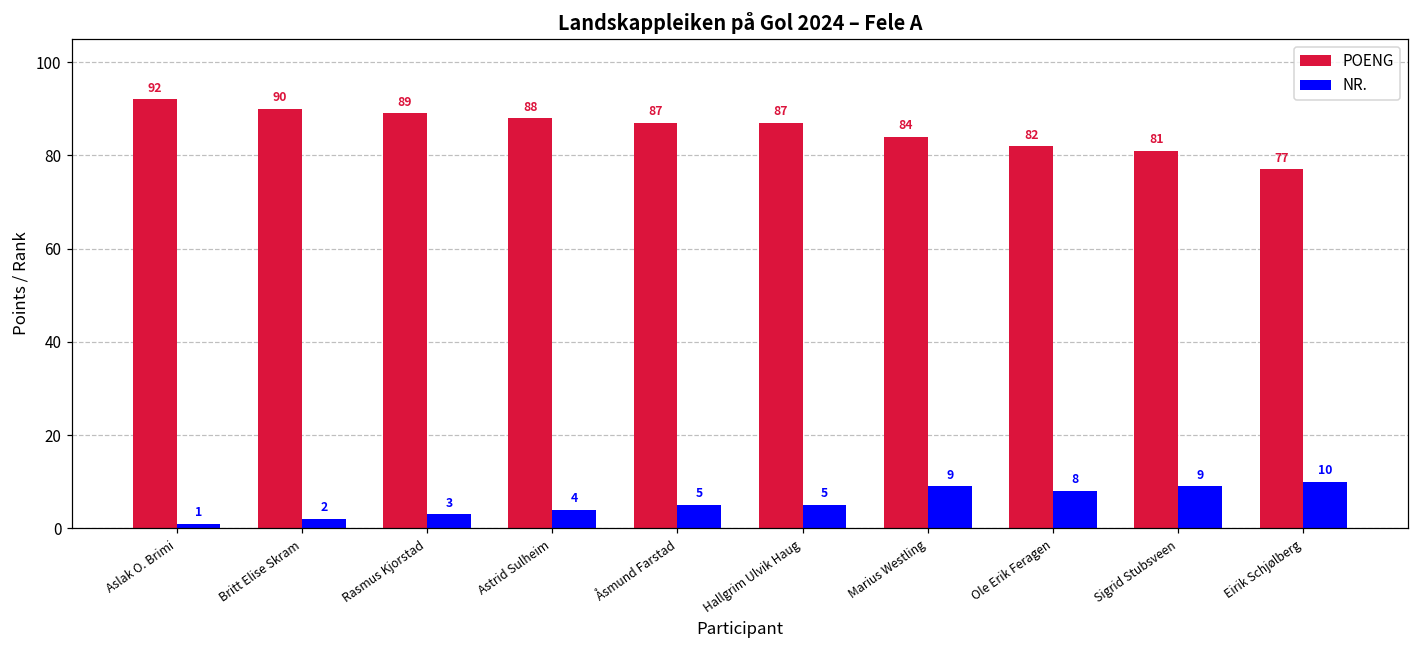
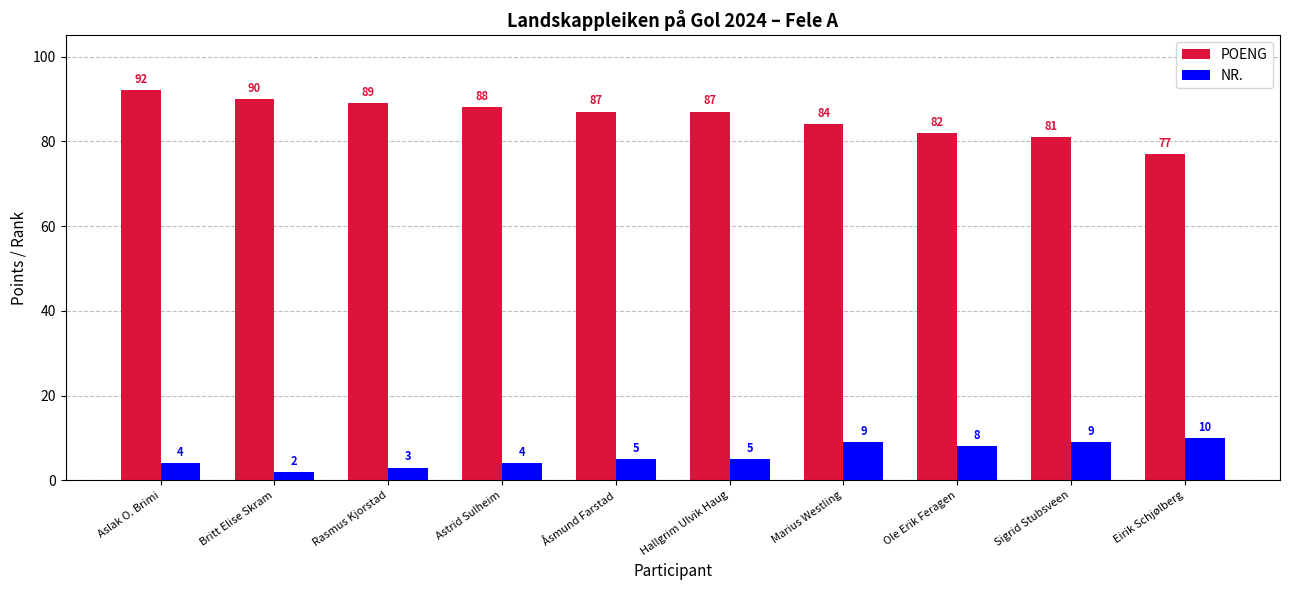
NR., Aslak O. Brimi: 1 -> 4
